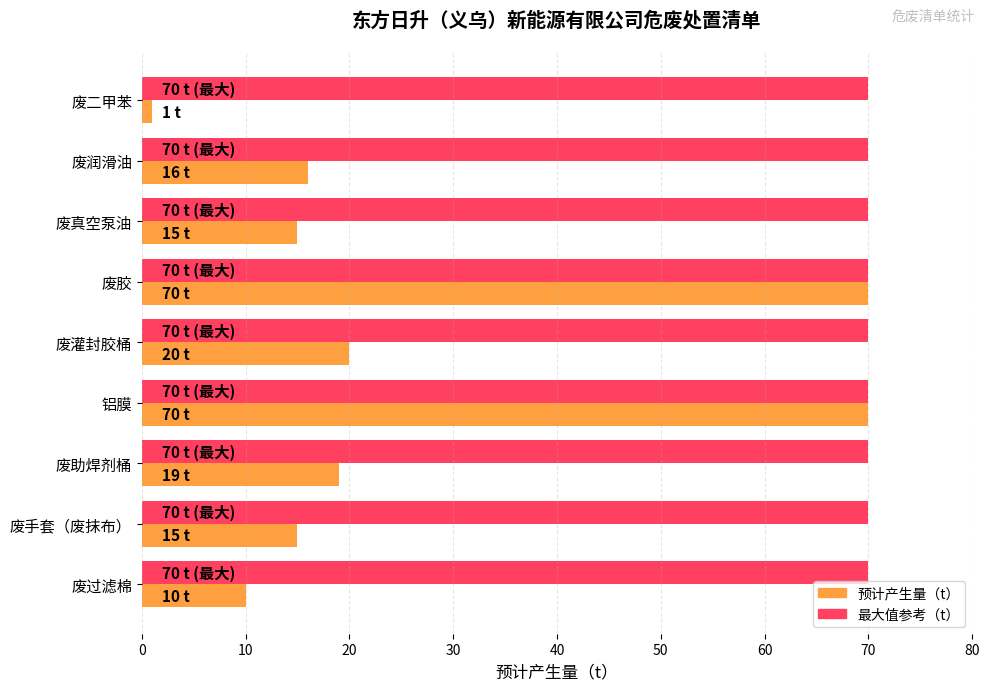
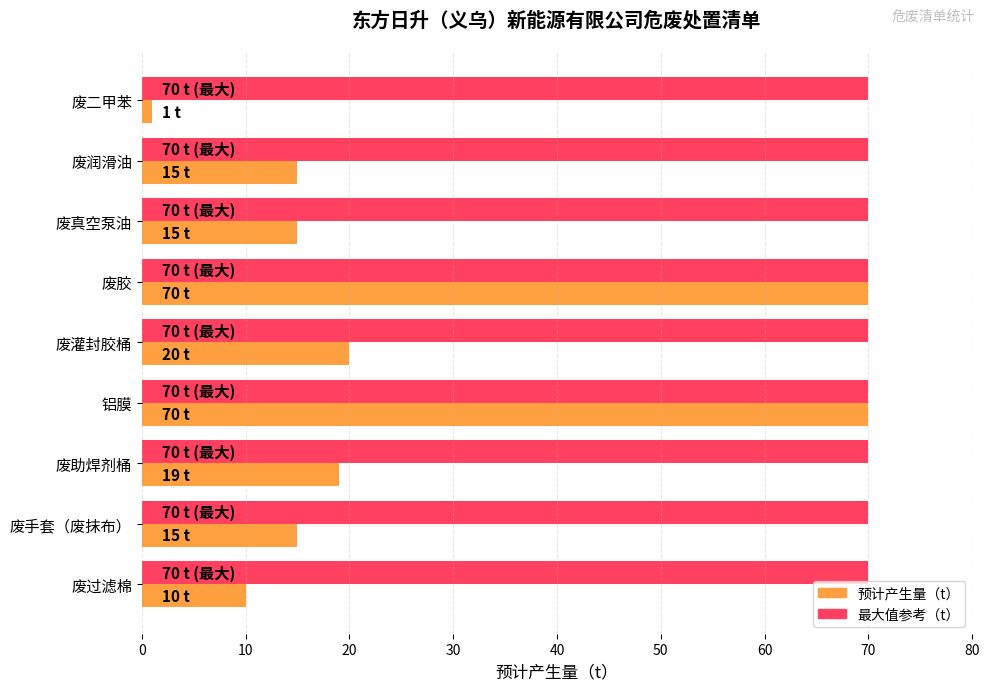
预计产生量（t）, 废润滑油: 16 -> 15
